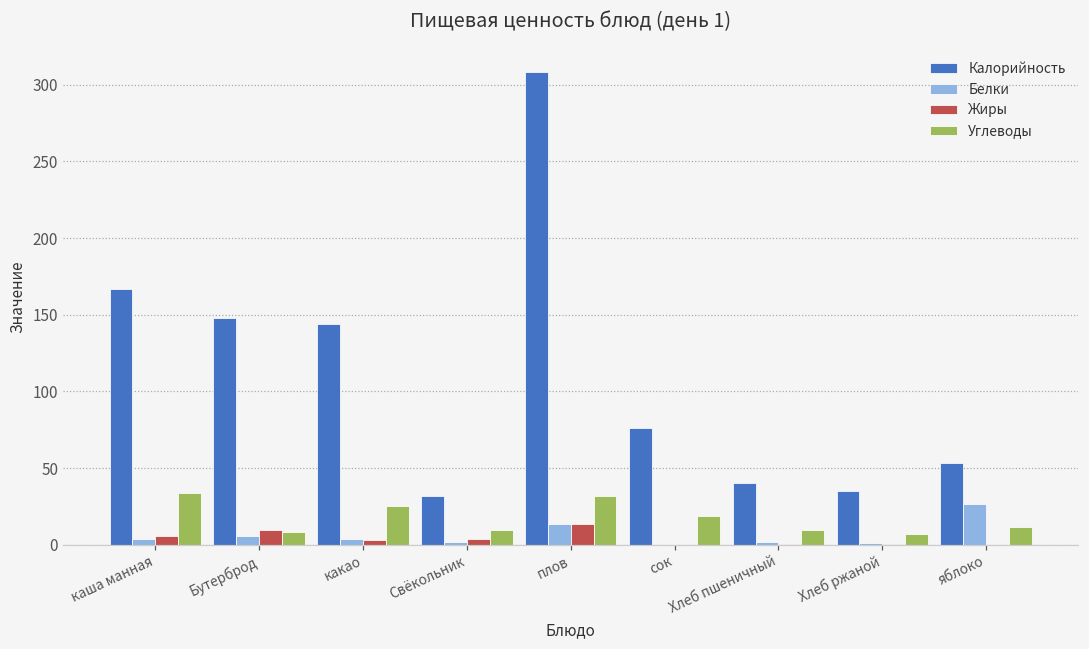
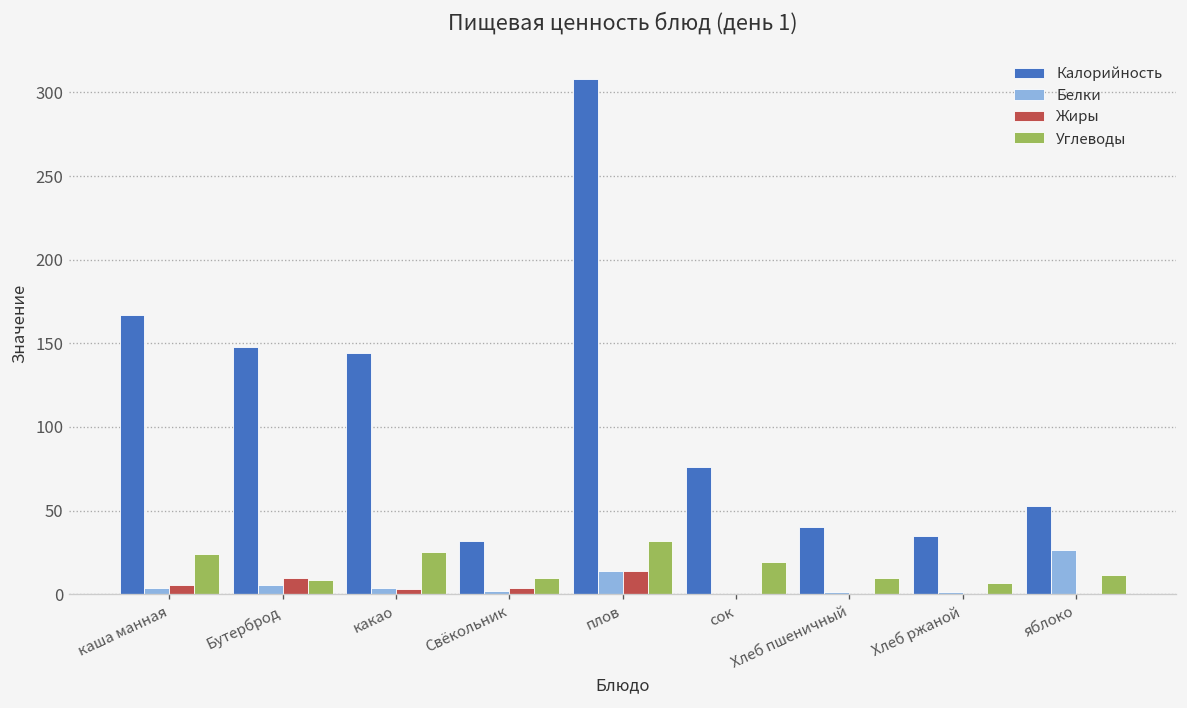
Углеводы, каша манная: 34 -> 24
